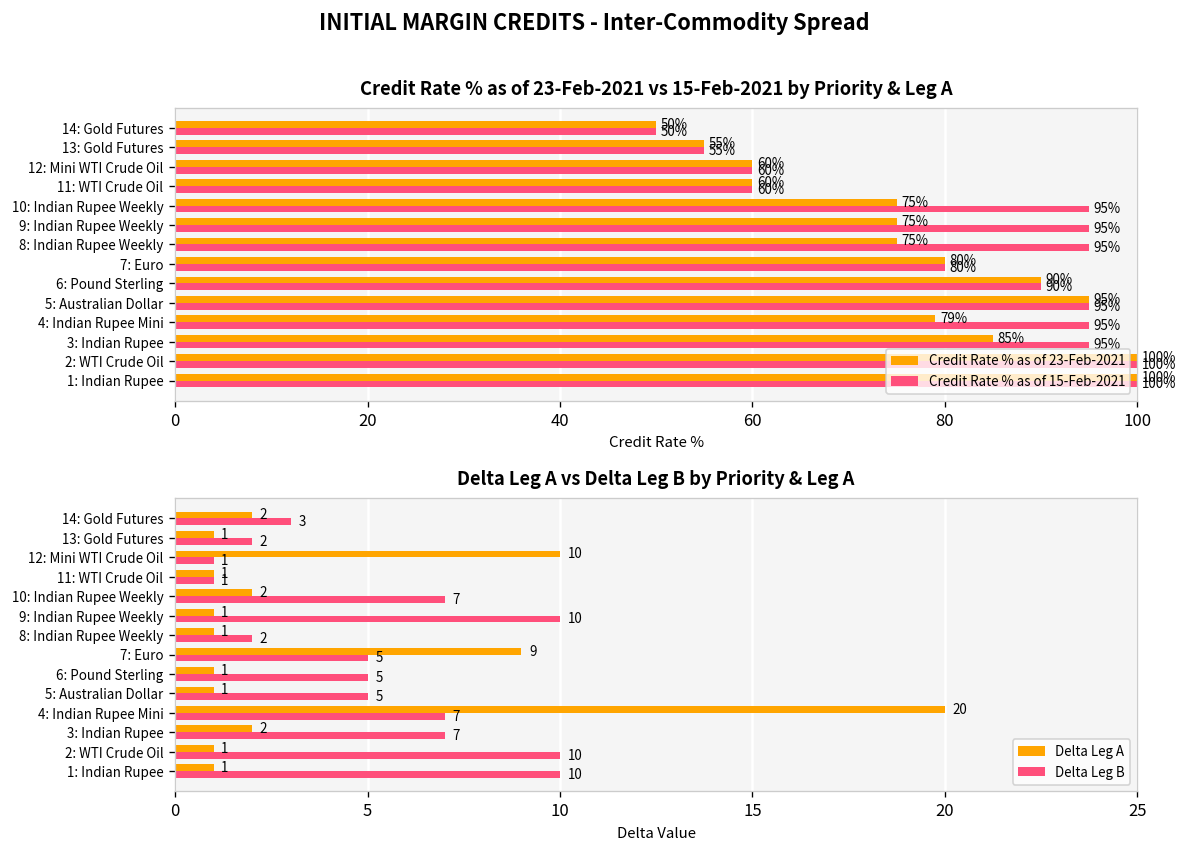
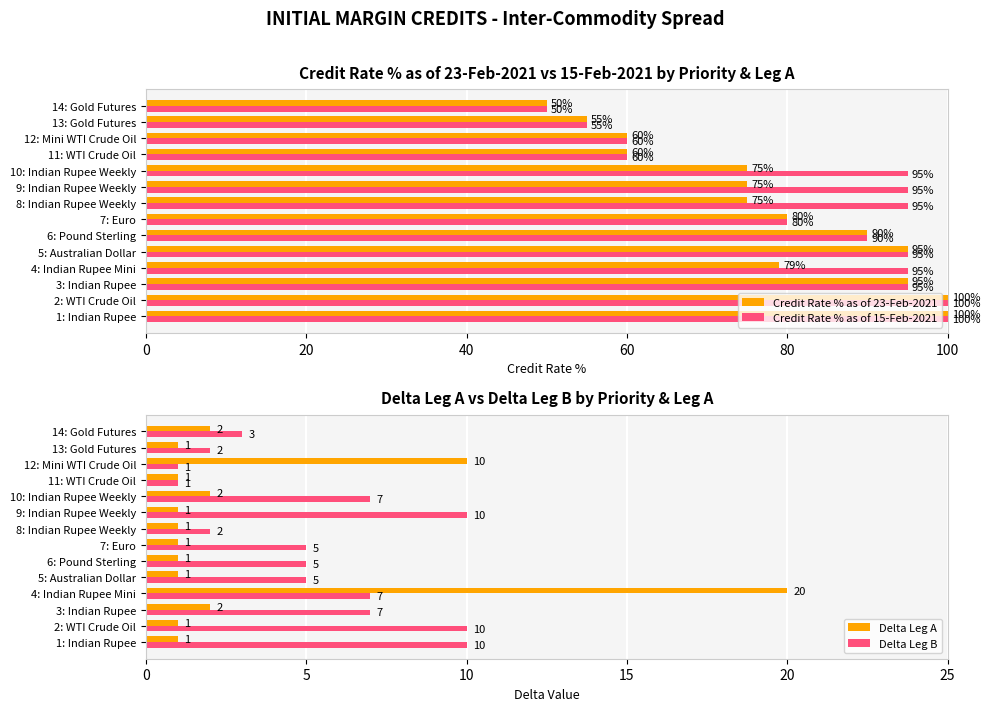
Credit Rate % as of 23-Feb-2021 vs 15-Feb-2021 by Priority & Leg A, Credit Rate % as of 23-Feb-2021, 3: Indian Rupee: 85% -> 95%
Delta Leg A vs Delta Leg B by Priority & Leg A, Delta Leg A, 7: Euro: 9 -> 1
